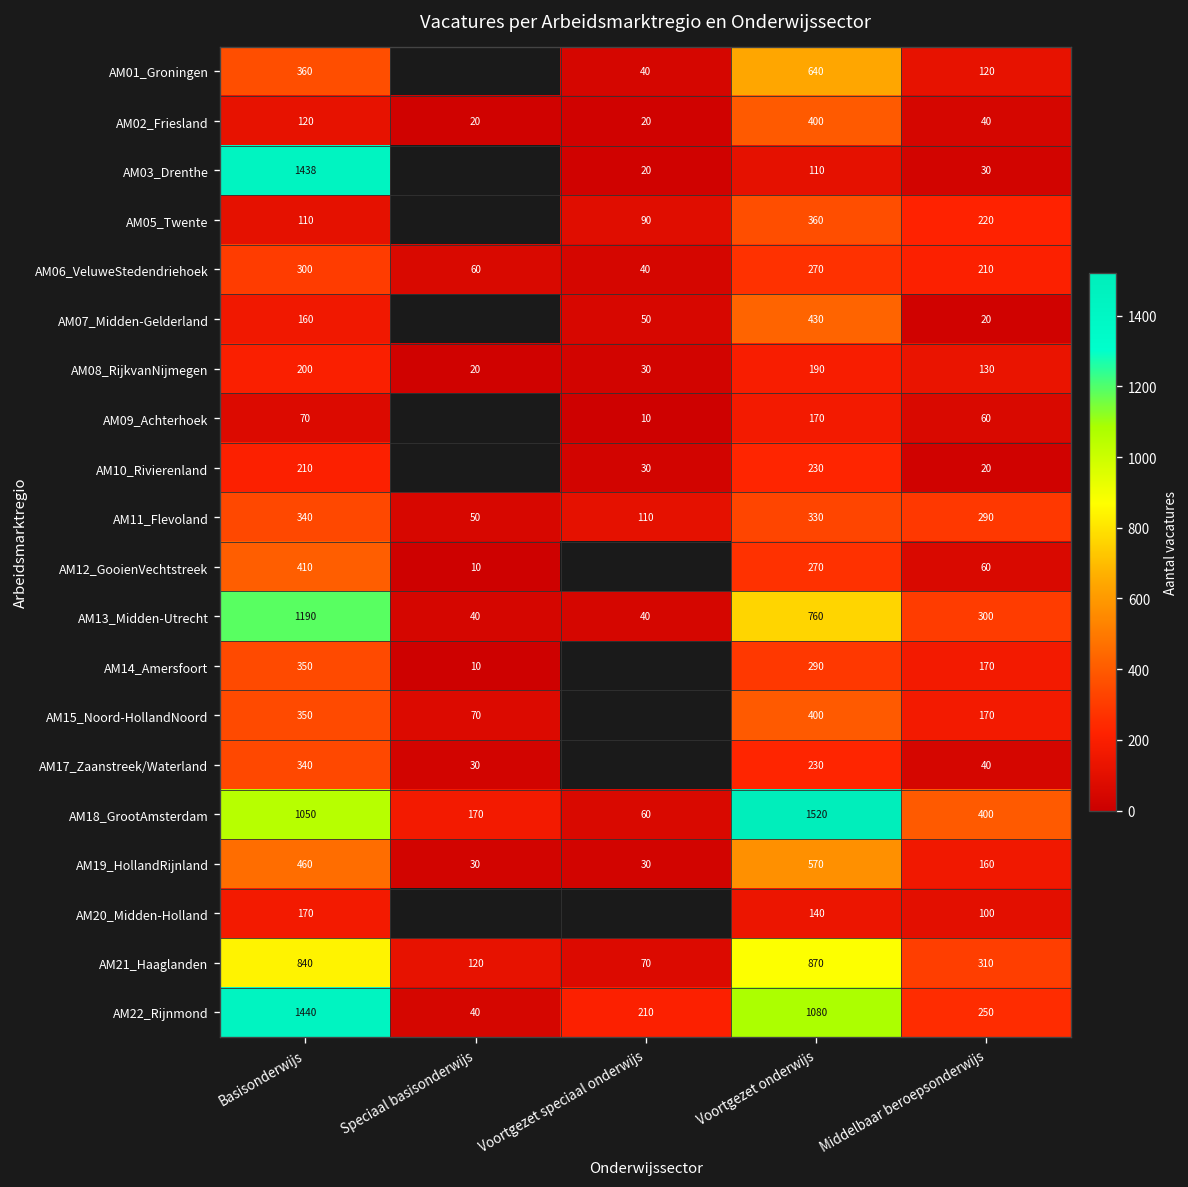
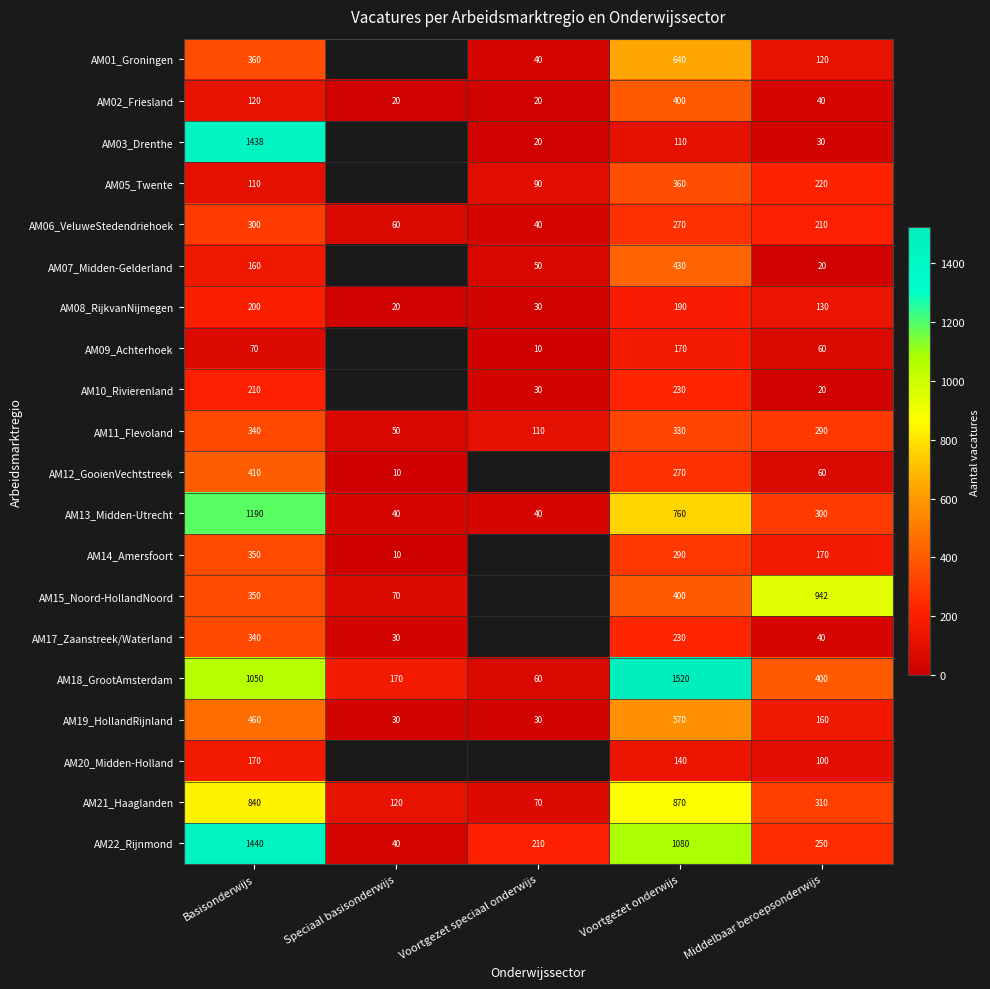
AM15_Noord-HollandNoord, Middelbaar beroepsonderwijs: 170 -> 942
